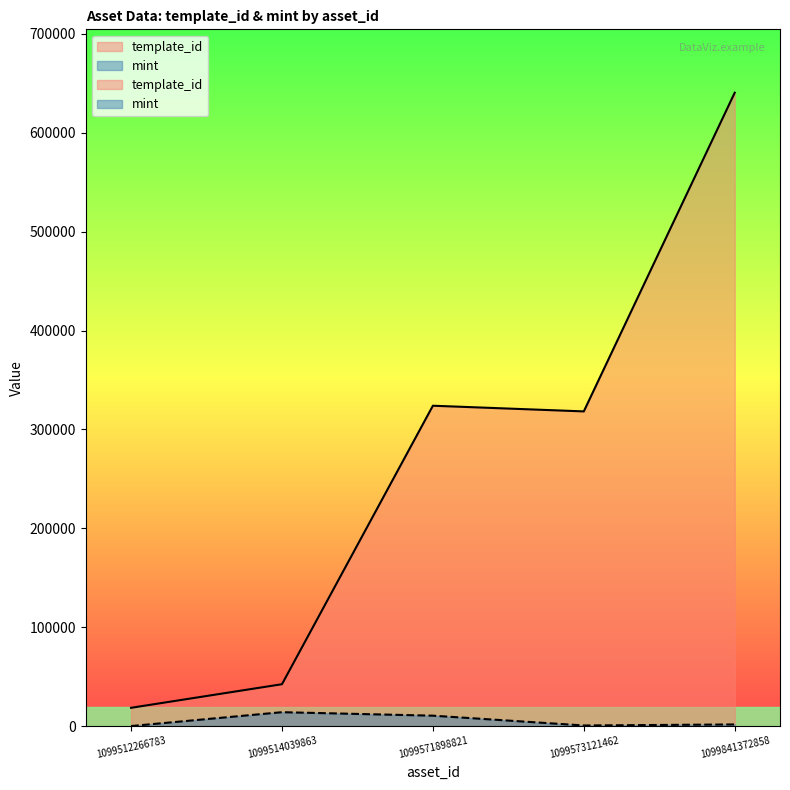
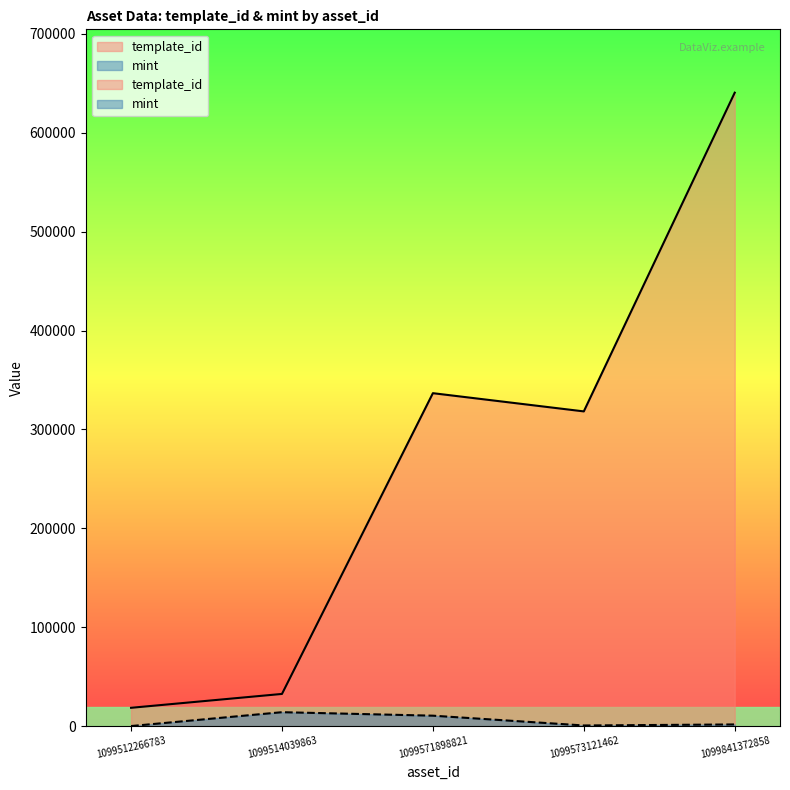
template_id, 1099514039863: 40000 -> 30000
template_id, 1099571898821: 320000 -> 340000
